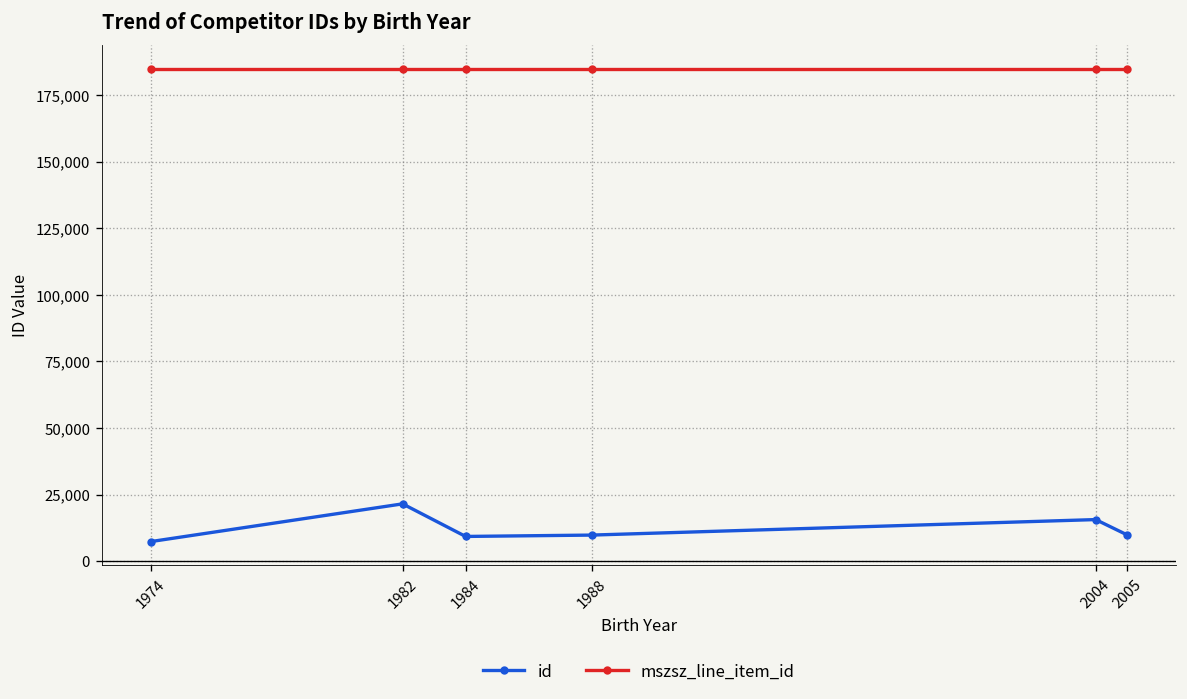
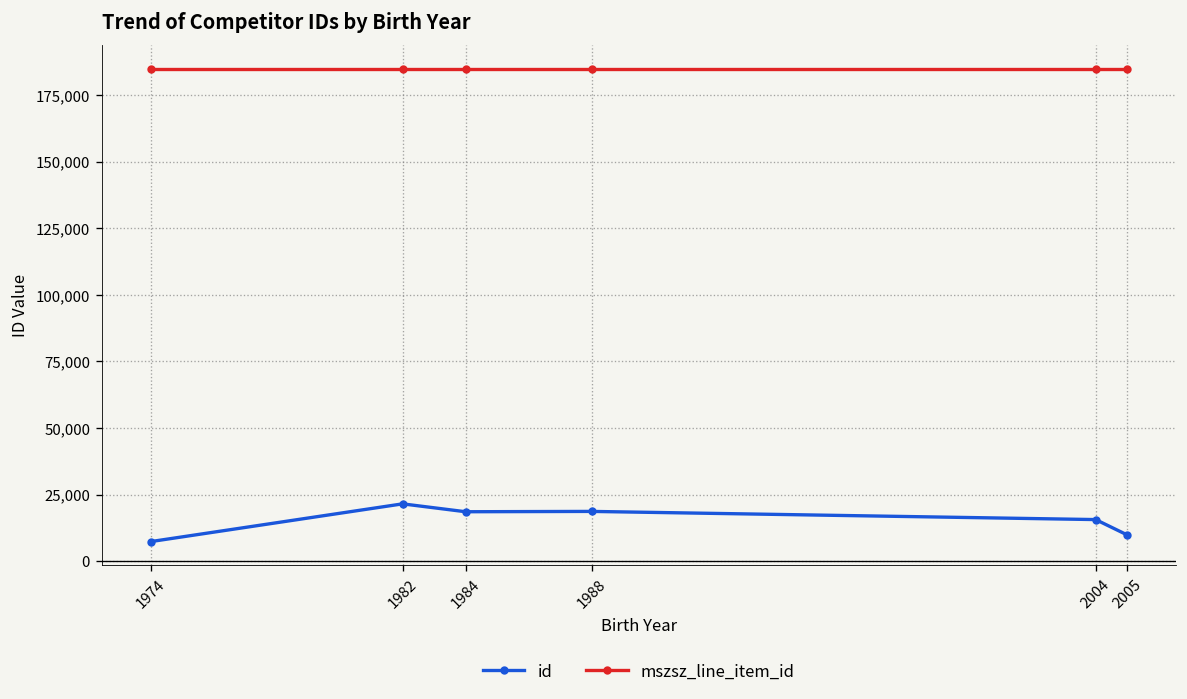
id, 1984: 9,000 -> 19,000
id, 1988: 10,000 -> 19,000
